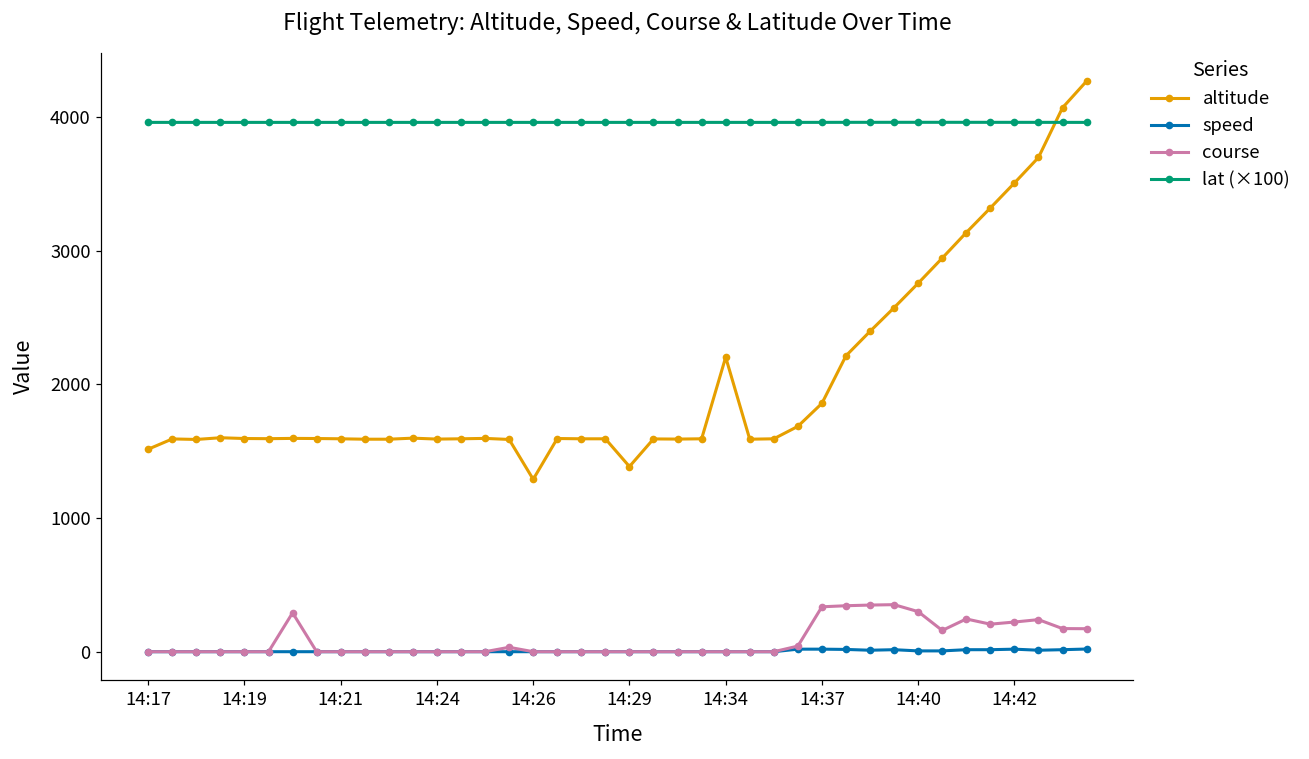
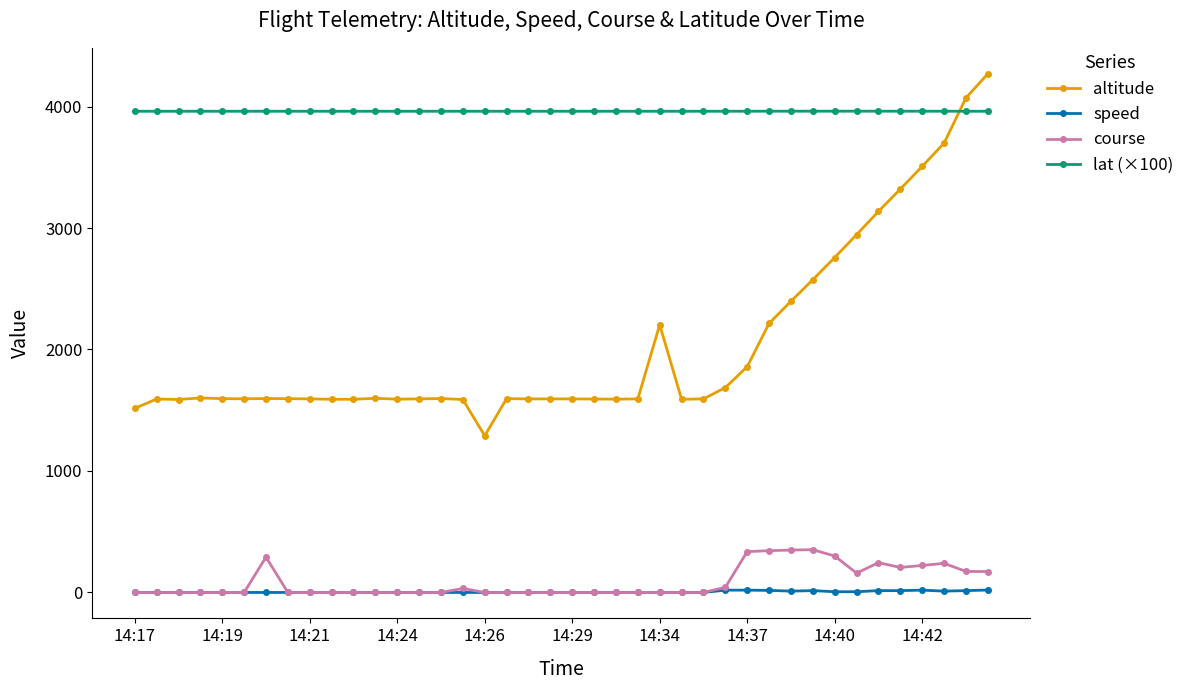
altitude, 14:29: 1390 -> 1590
